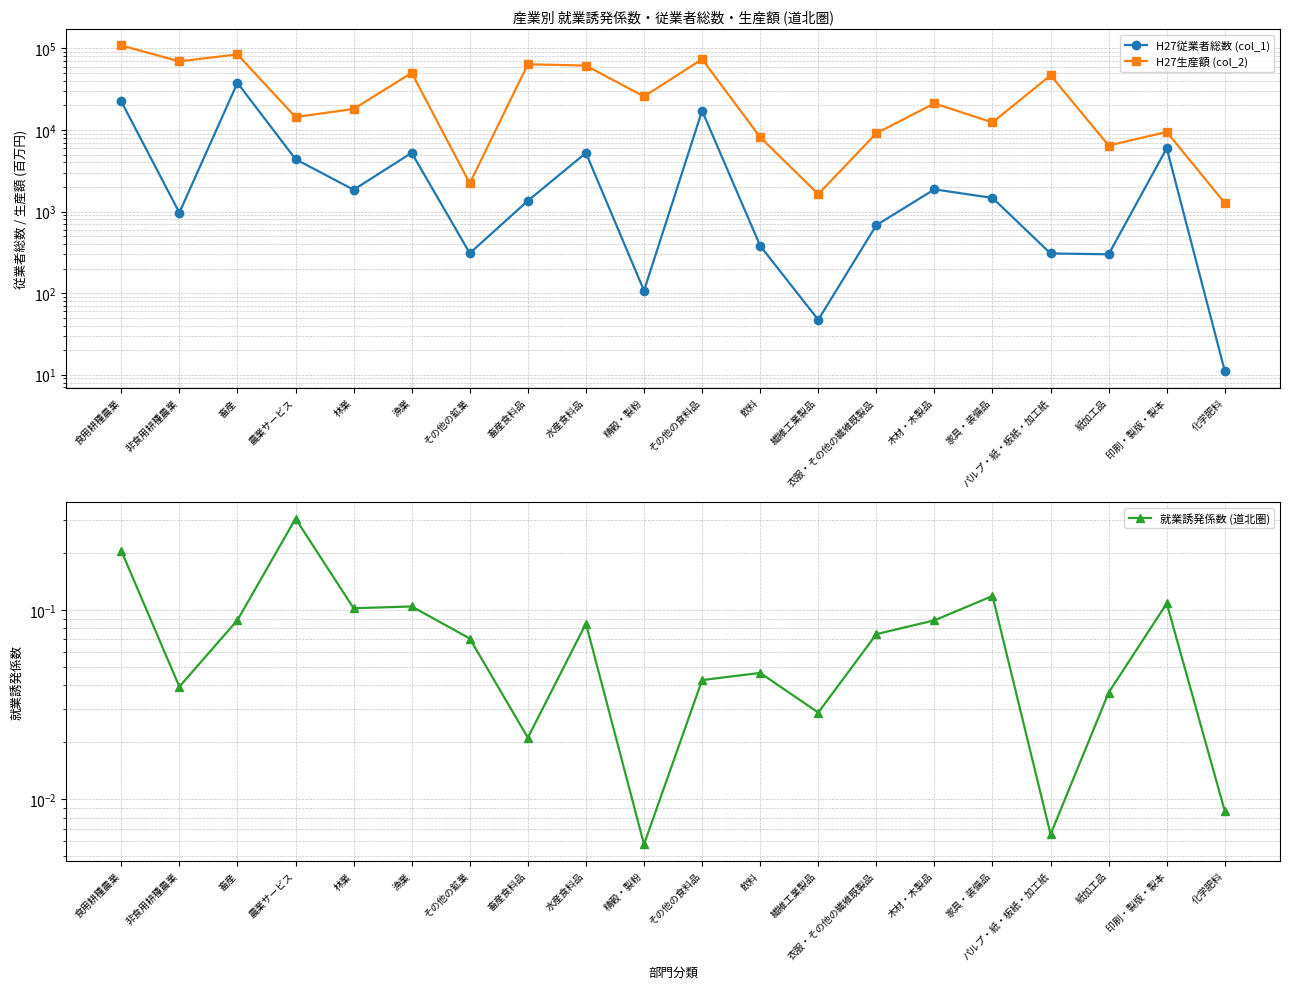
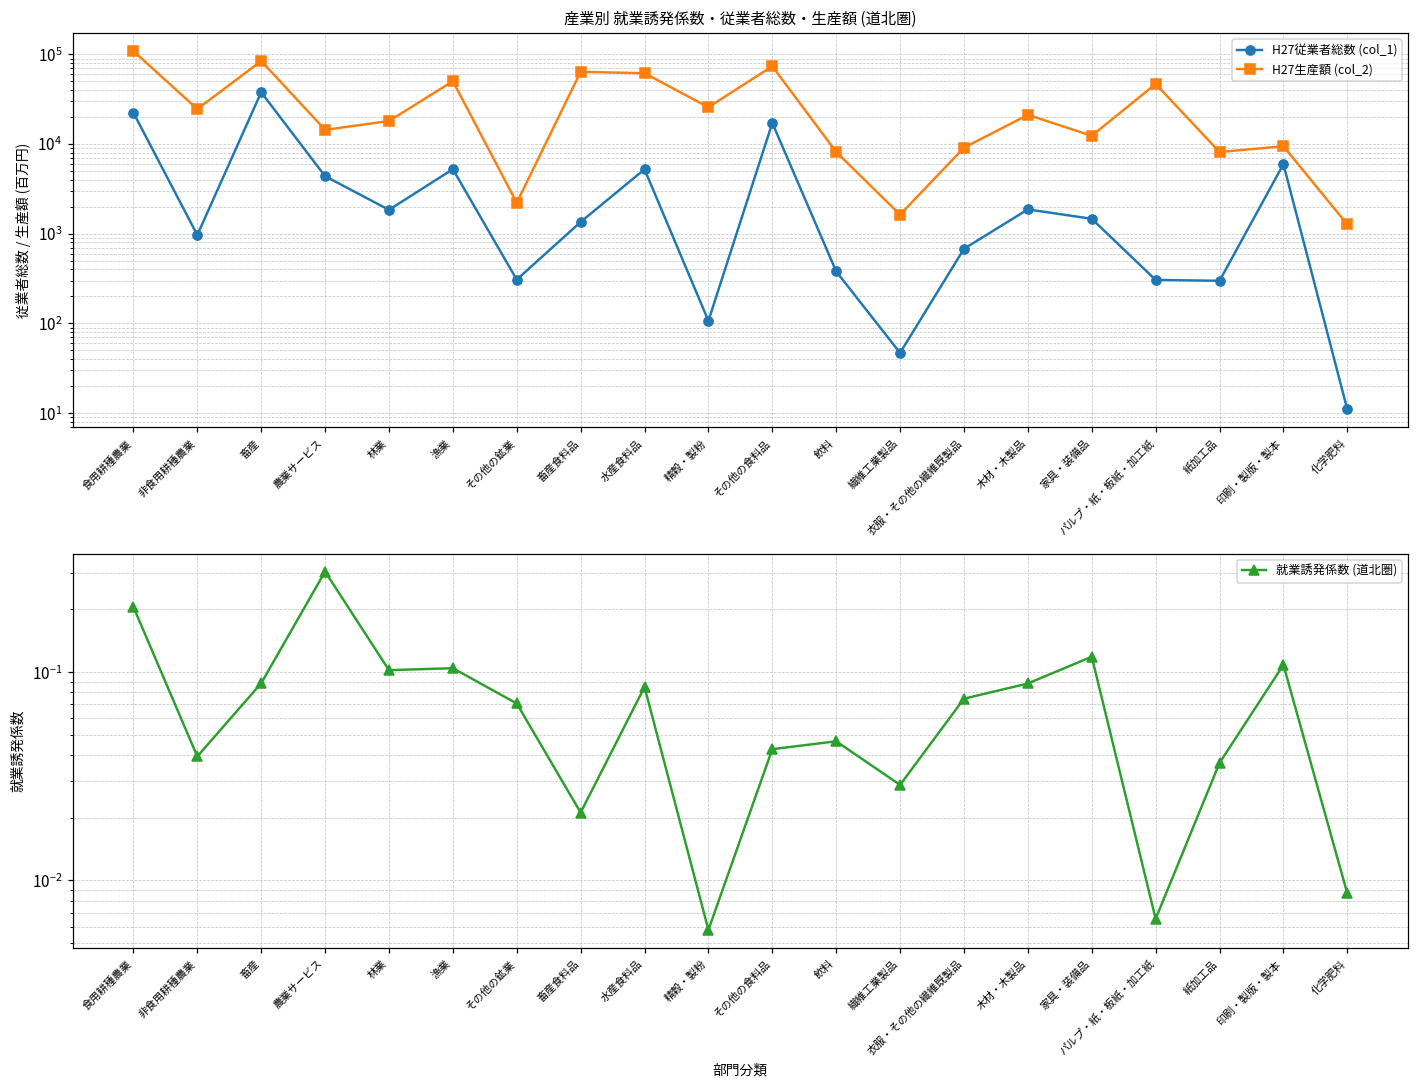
産業別 就業誘発係数・従業者総数・生産額 (道北圏), H27生産額 (col_2), 非食用耕種農業: 70000 -> 25000
産業別 就業誘発係数・従業者総数・生産額 (道北圏), H27生産額 (col_2), 紙加工品: 6000 -> 8000
